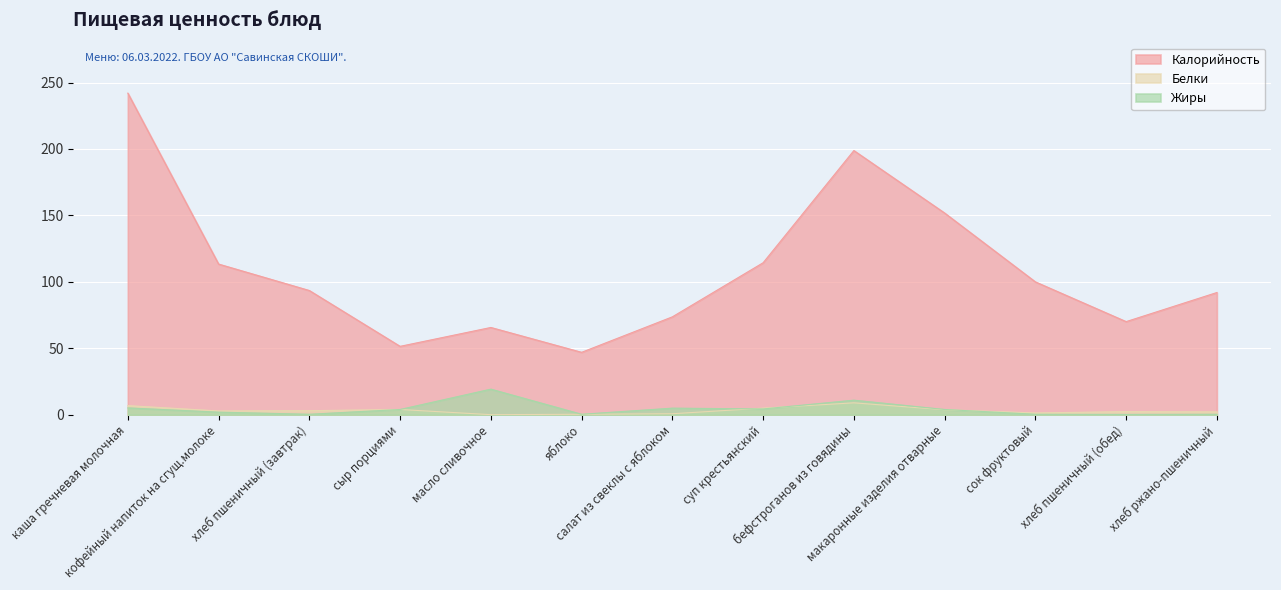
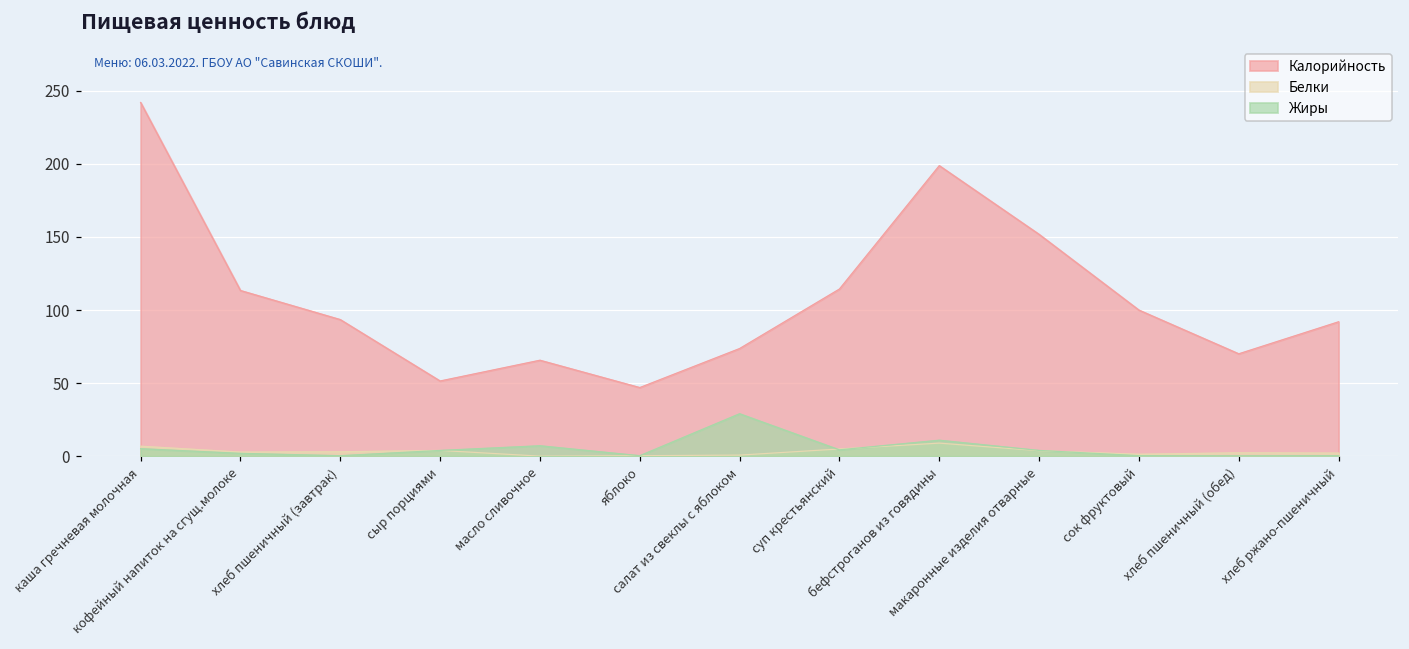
Жиры, масло сливочное: 19 -> 7
Жиры, салат из свеклы с яблоком: 5 -> 29
